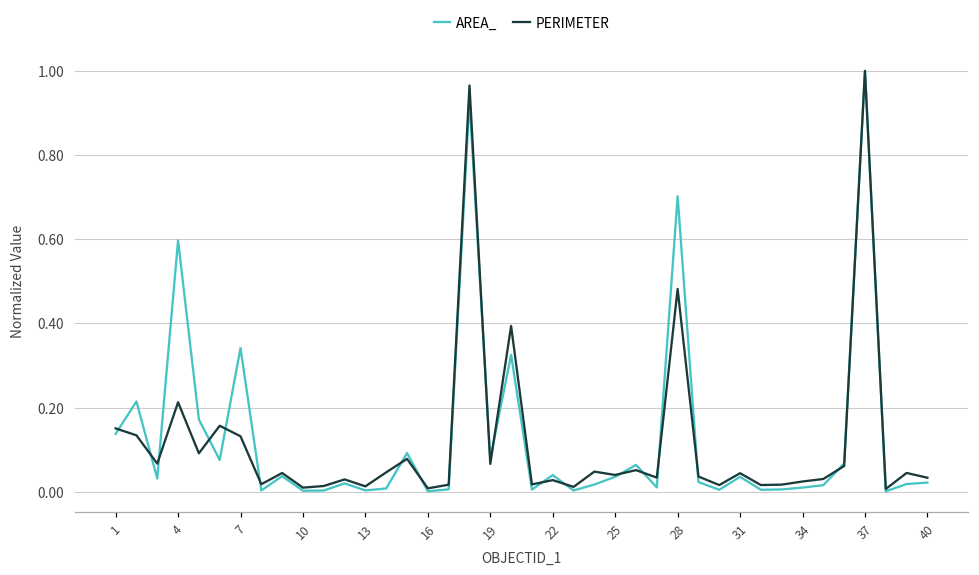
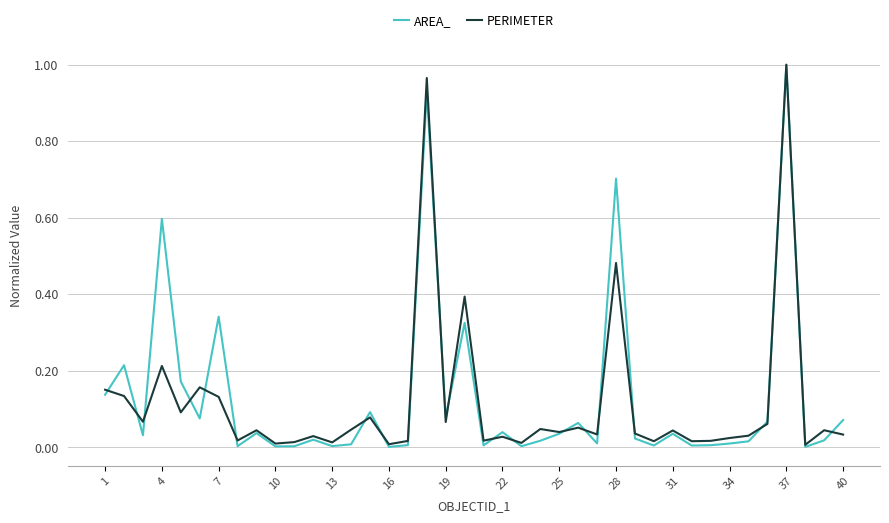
AREA_, 40: 0.02 -> 0.07
